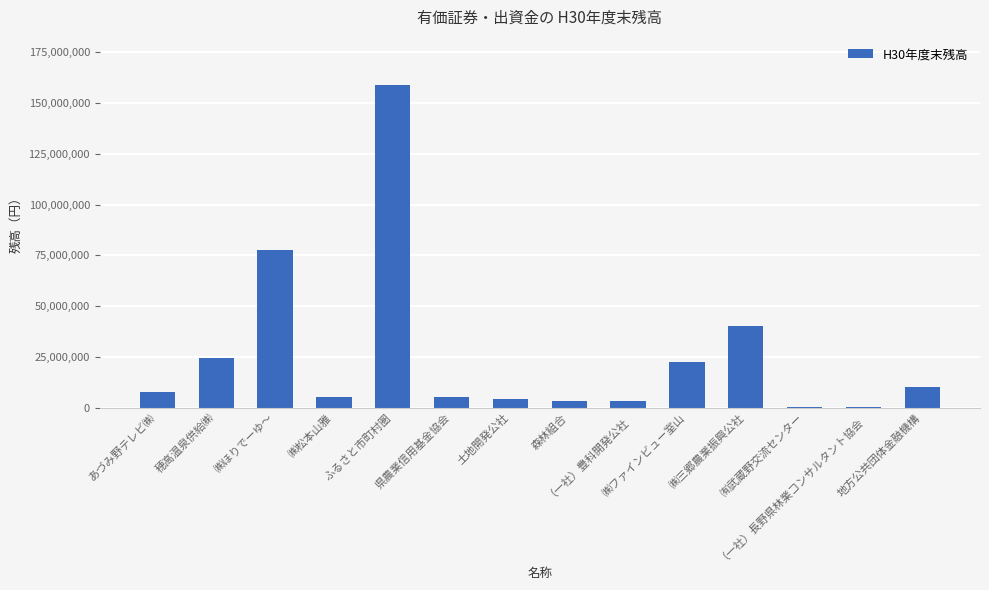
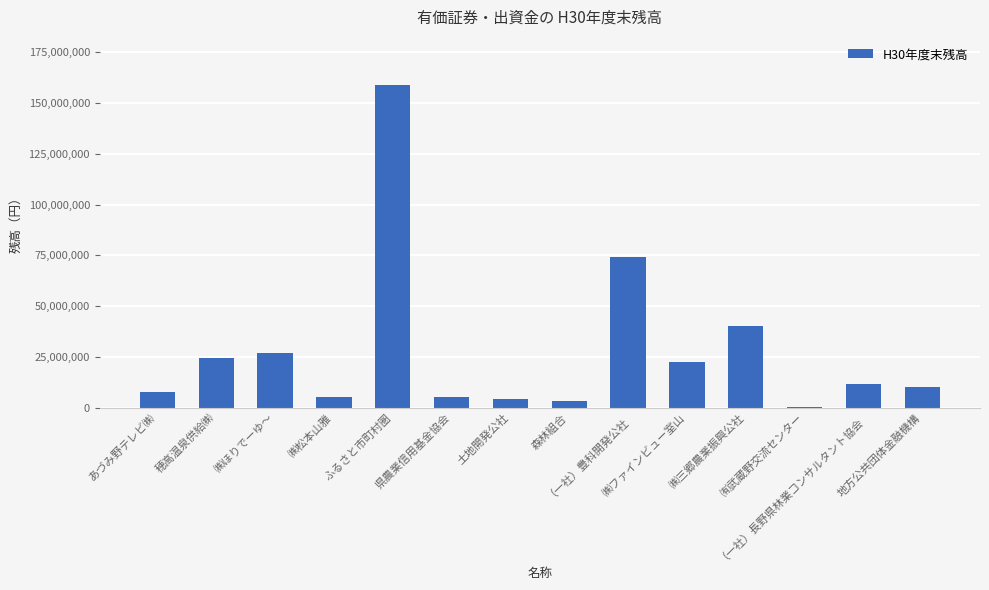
㈱ほりでーゆ～: 78,000,000 -> 27,000,000
（一社）豊科開発公社: 3,000,000 -> 74,000,000
（一社）長野県林業コンサルタント協会: 0 -> 11,000,000
